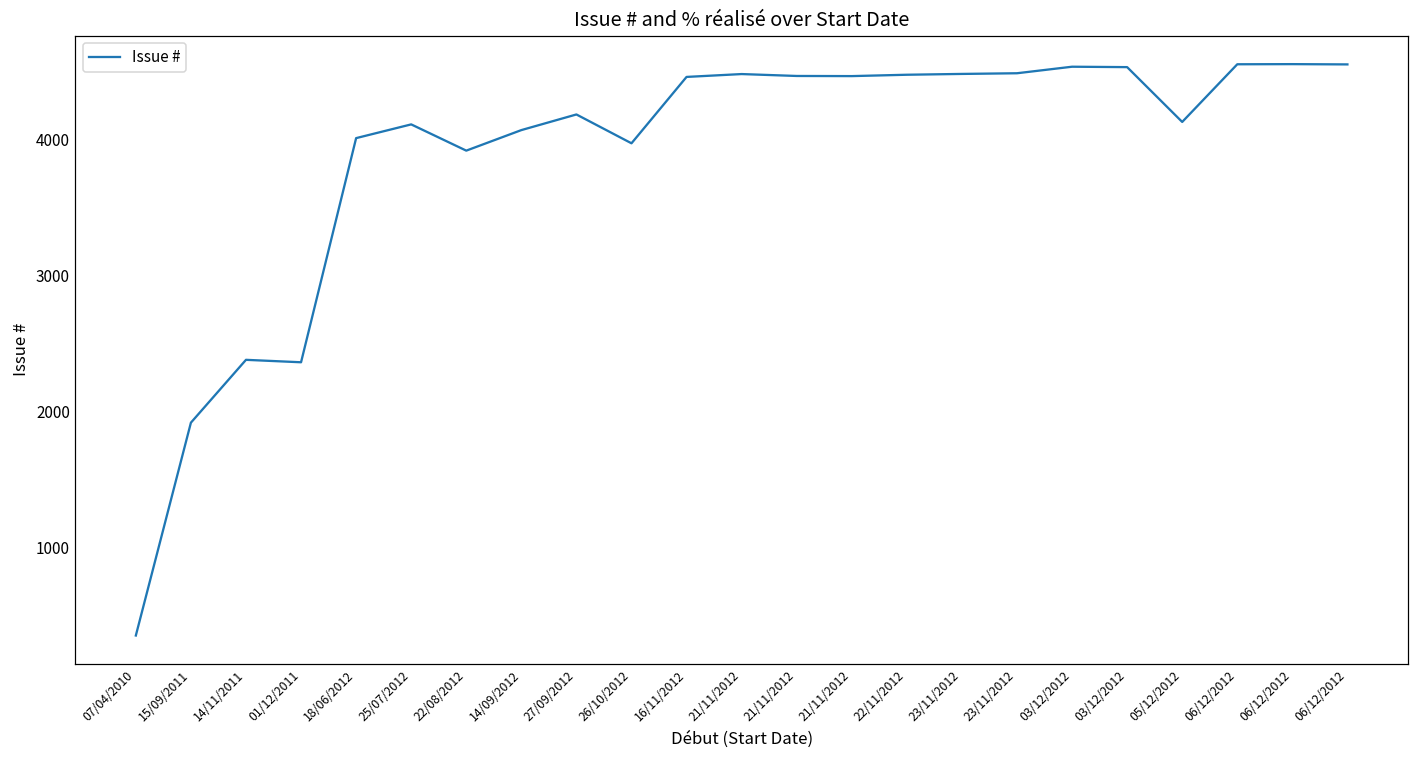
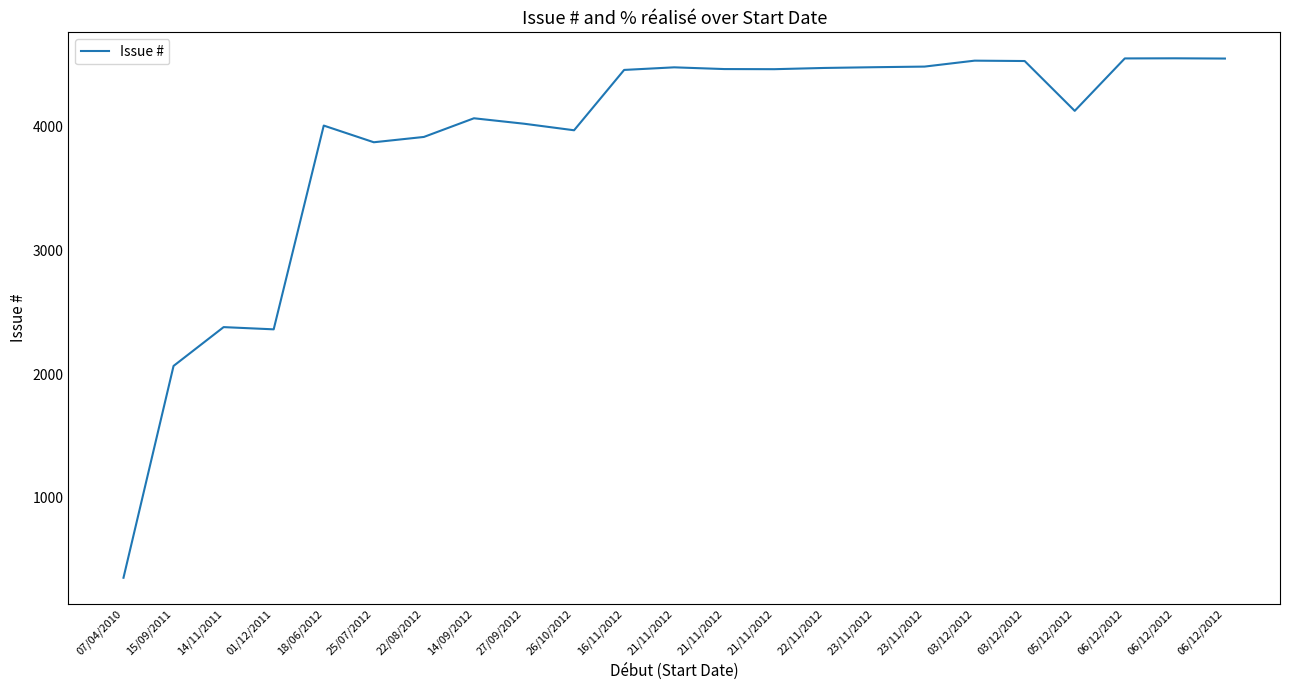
15/09/2011: 1920 -> 2070
25/07/2012: 4110 -> 3880
27/09/2012: 4180 -> 4030
